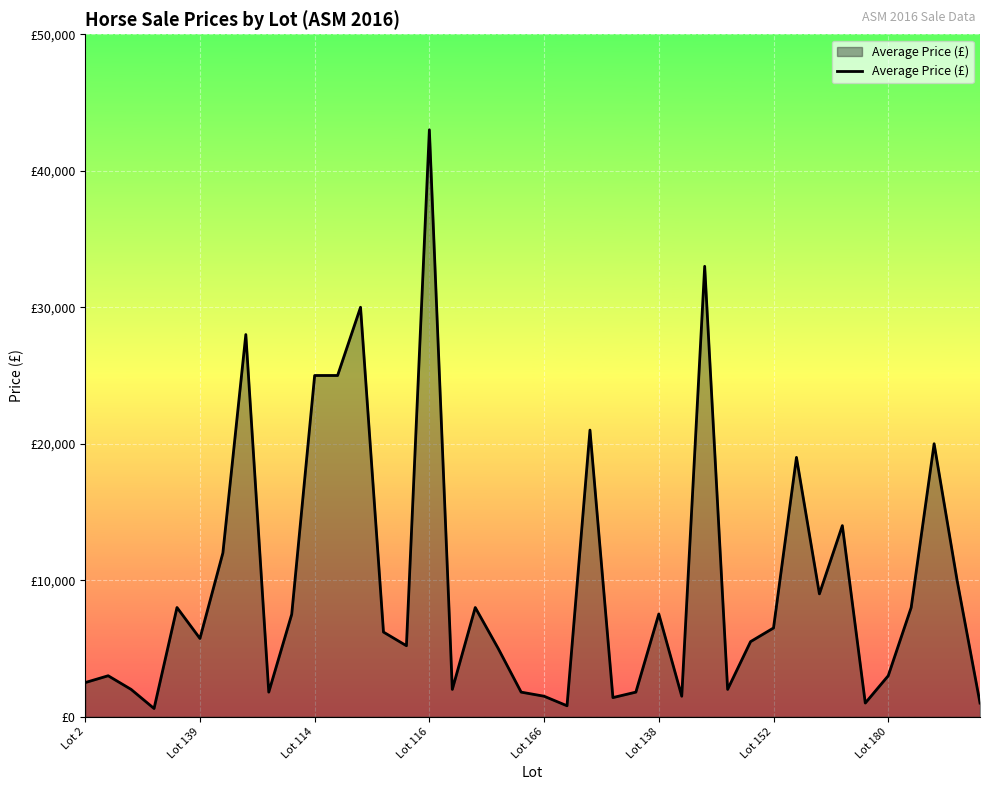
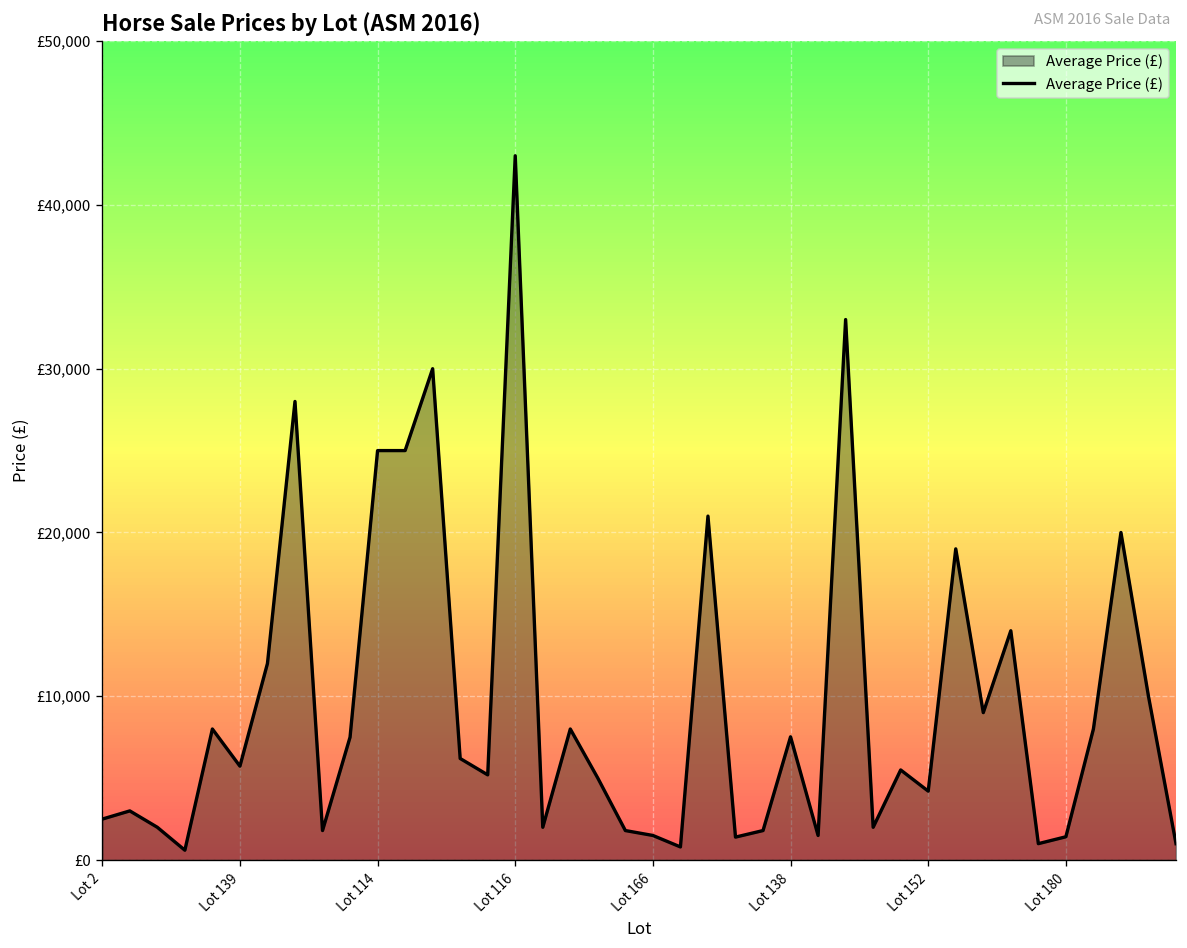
Lot 152: £6,500 -> £4,200
Lot 180: £3,000 -> £1,400
